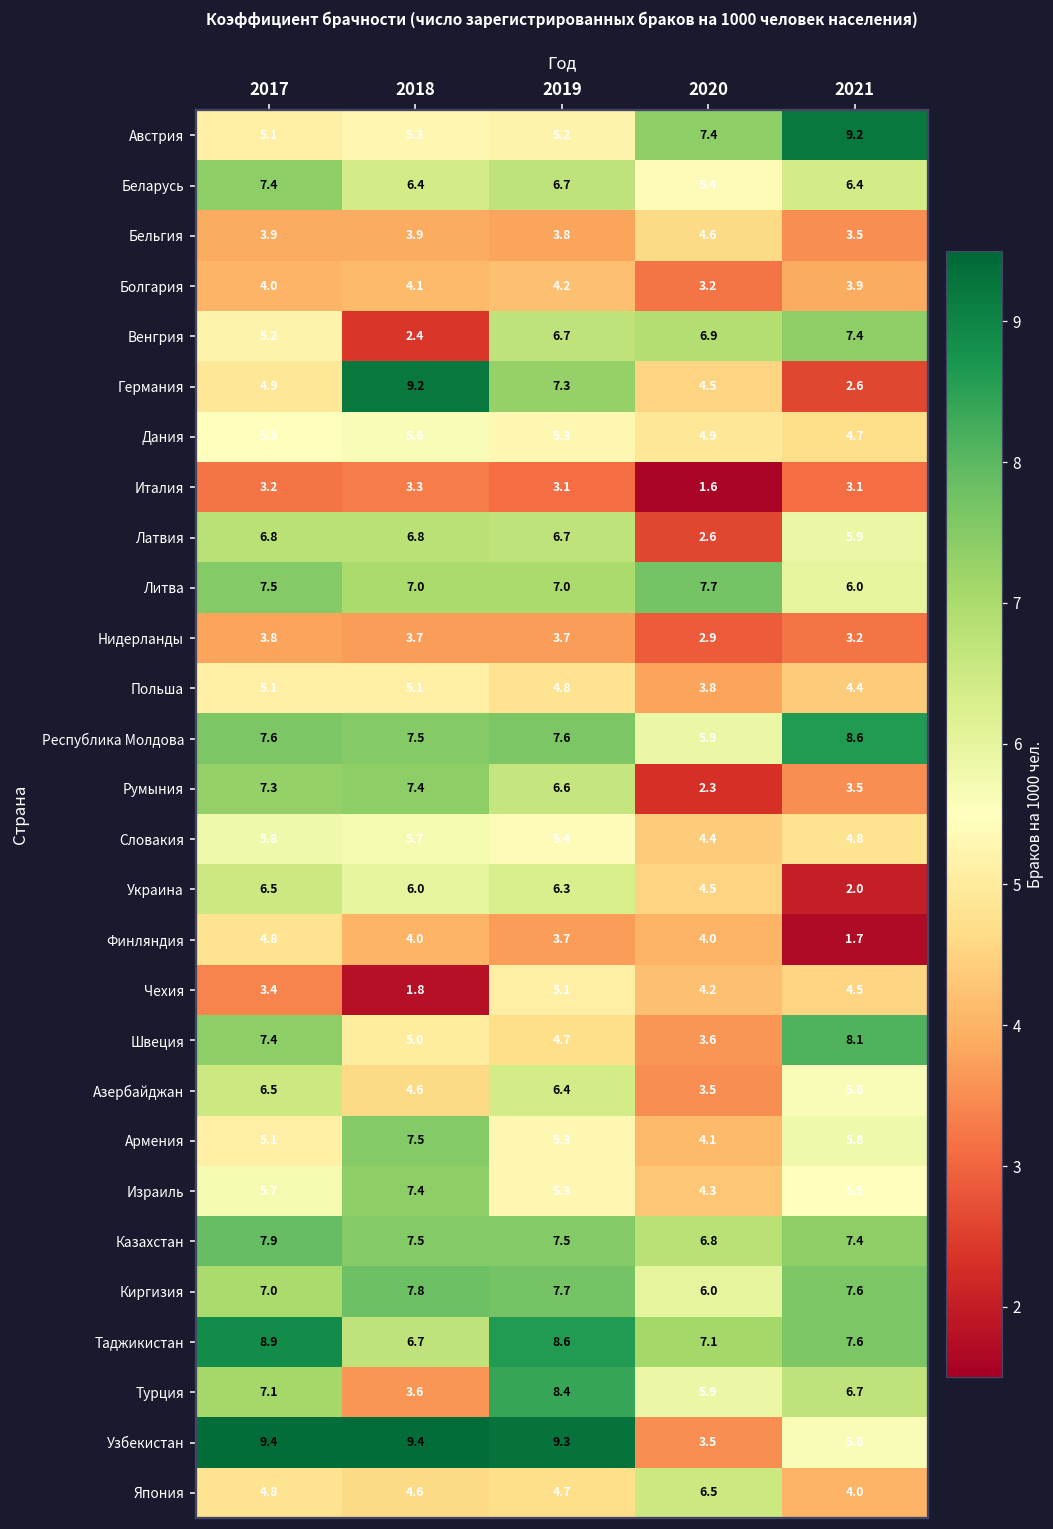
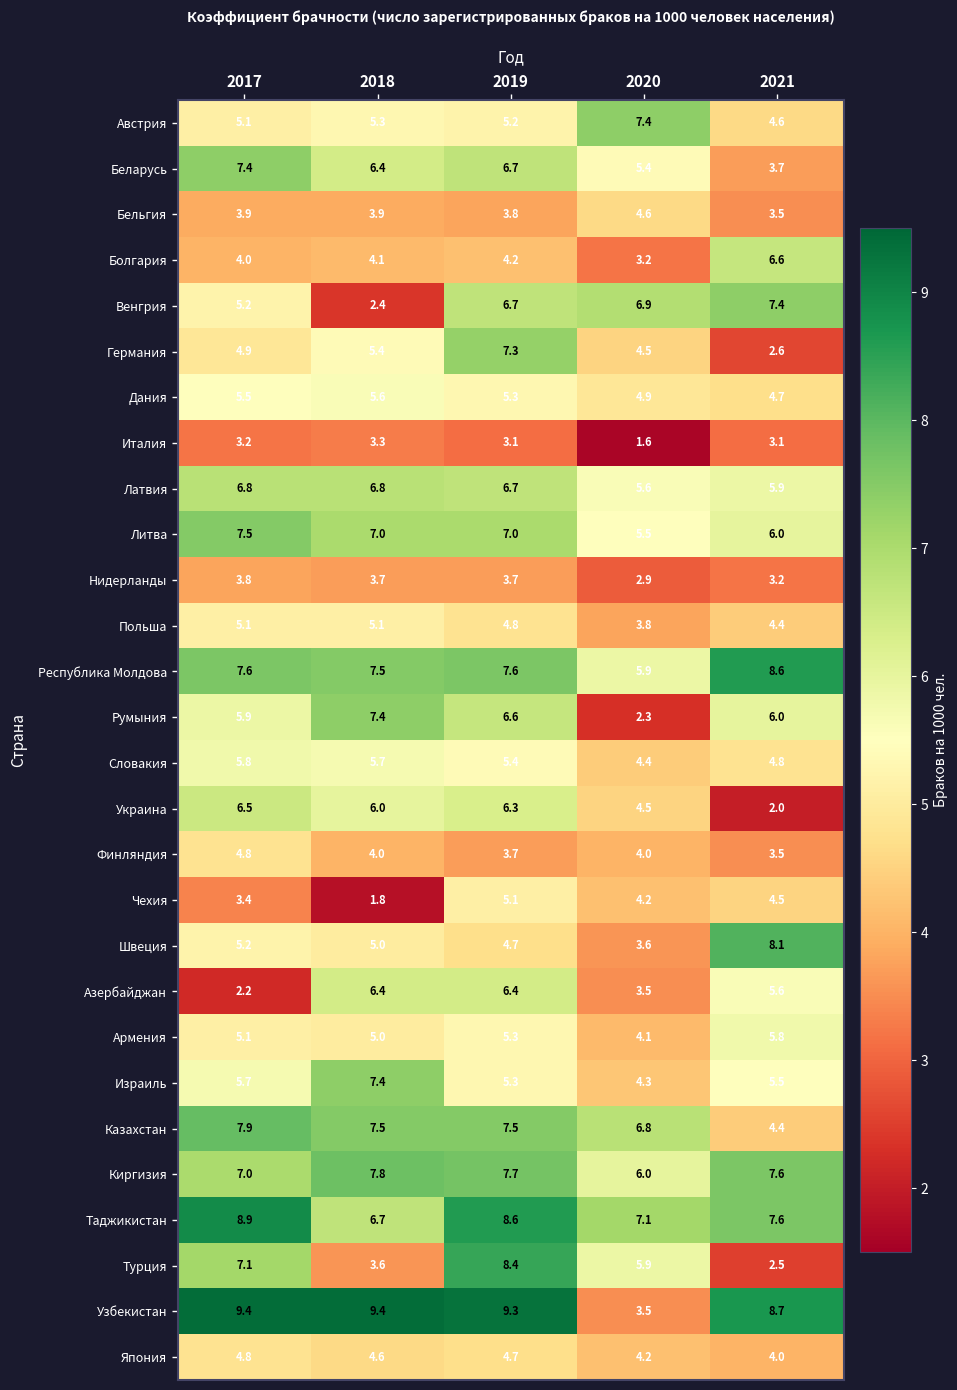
Австрия, 2021: 9.2 -> 4.6
Беларусь, 2021: 6.4 -> 3.7
Болгария, 2021: 3.9 -> 6.6
Германия, 2018: 9.2 -> 5.4
Латвия, 2020: 2.6 -> 5.6
Литва, 2020: 7.7 -> 5.5
Румыния, 2017: 7.3 -> 5.9
Румыния, 2021: 3.5 -> 6.0
Финляндия, 2021: 1.7 -> 3.5
Швеция, 2017: 7.4 -> 5.2
Азербайджан, 2017: 6.5 -> 2.2
Азербайджан, 2018: 4.6 -> 6.4
Армения, 2018: 7.5 -> 5.0
Казахстан, 2021: 7.4 -> 4.4
Турция, 2021: 6.7 -> 2.5
Узбекистан, 2021: 5.6 -> 8.7
Япония, 2020: 6.5 -> 4.2
